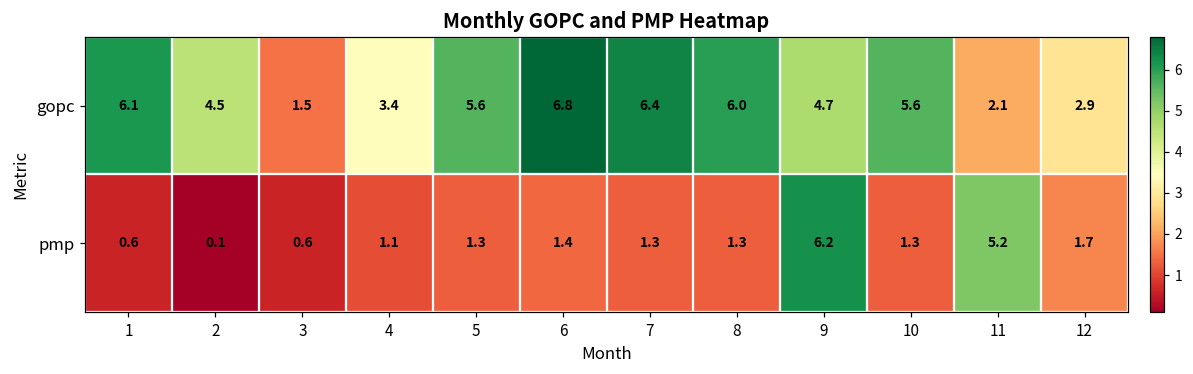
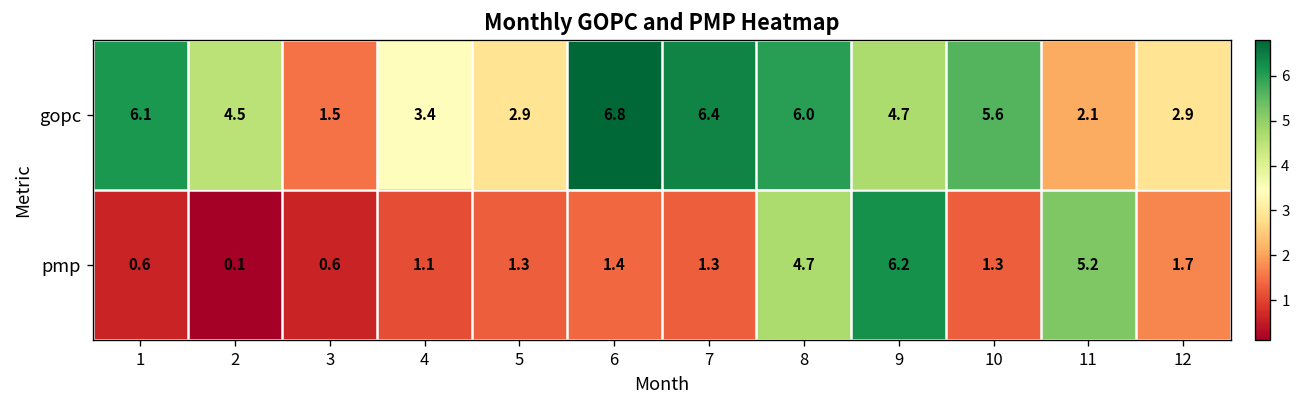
gopc, 5: 5.6 -> 2.9
pmp, 8: 1.3 -> 4.7
